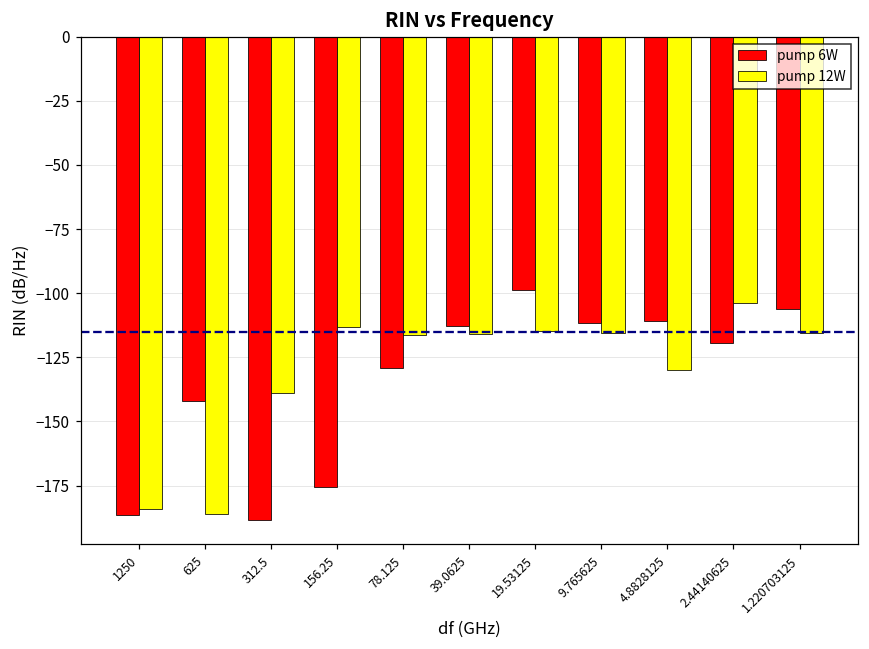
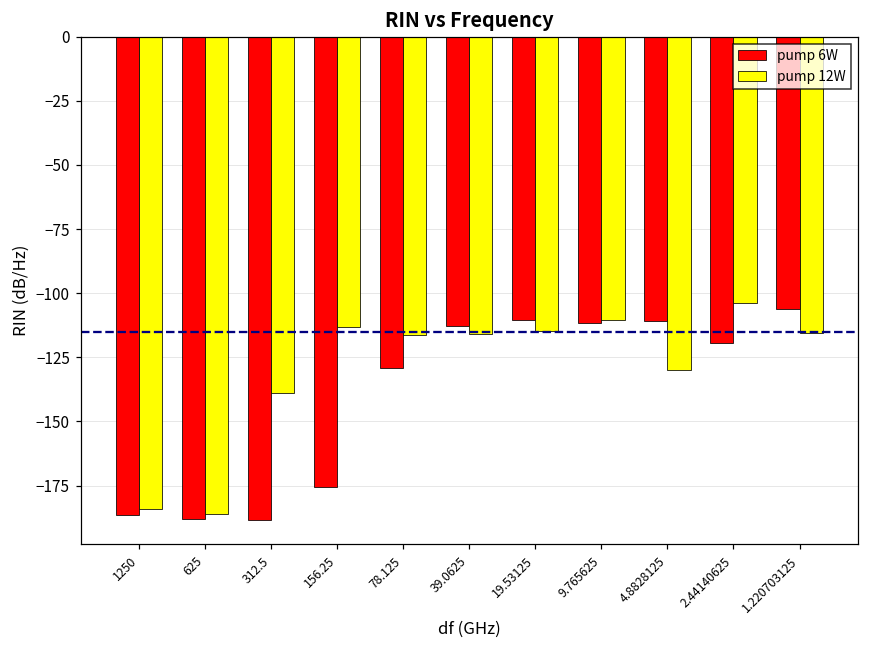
pump 6W, 625: -142 -> -188
pump 6W, 19.53125: -99 -> -111
pump 12W, 9.765625: -115 -> -110
